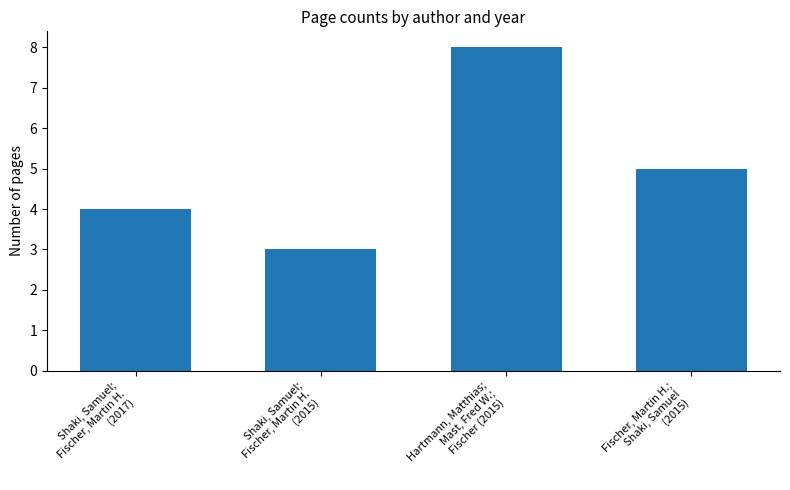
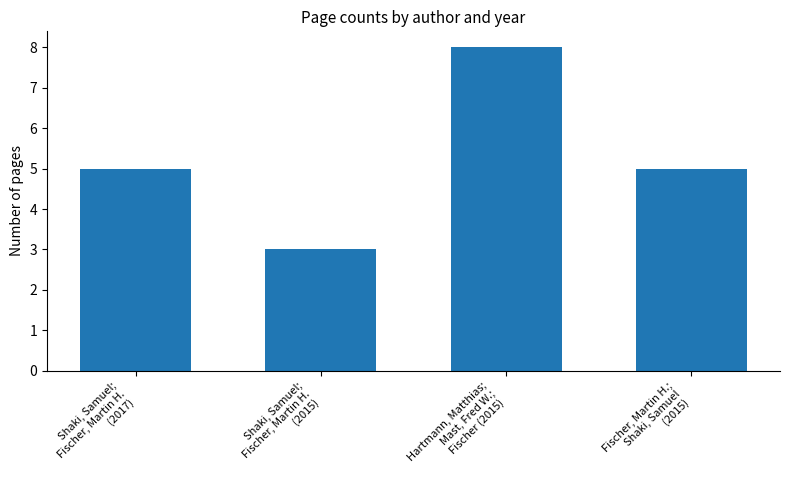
Shaki, Samuel; Fischer, Martin H. (2017): 4 -> 5
